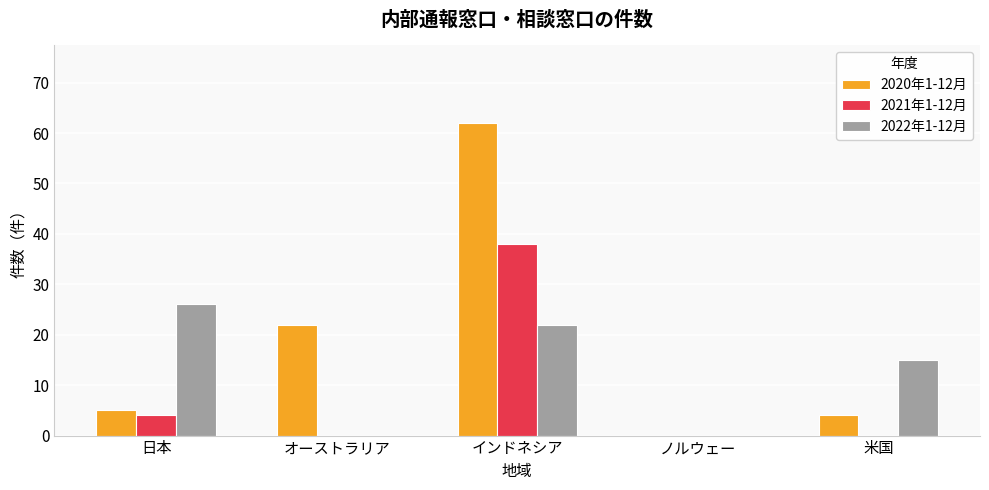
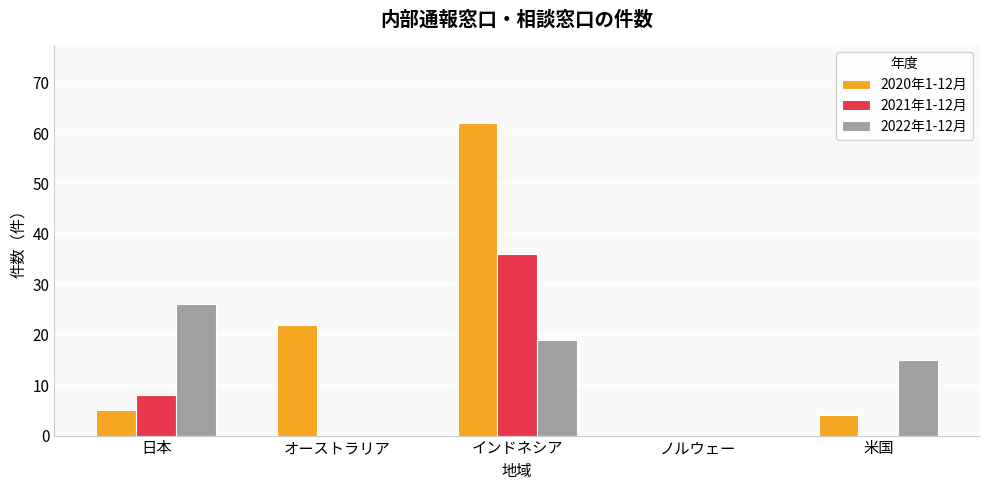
2021年1-12月, 日本: 4 -> 8
2021年1-12月, インドネシア: 38 -> 36
2022年1-12月, インドネシア: 22 -> 19
